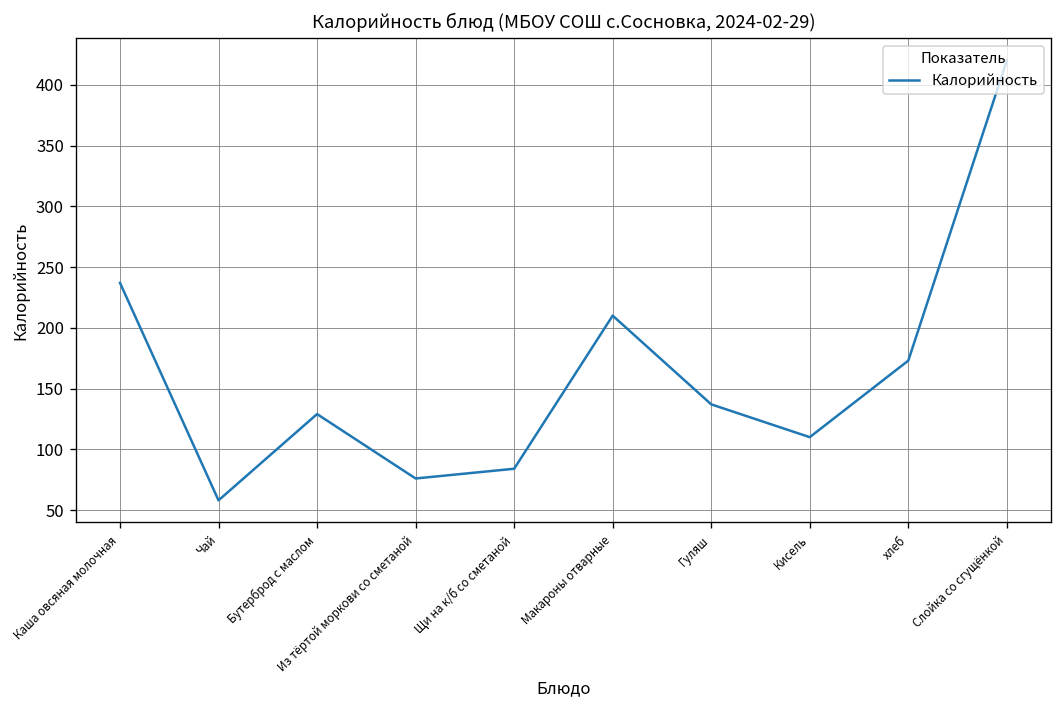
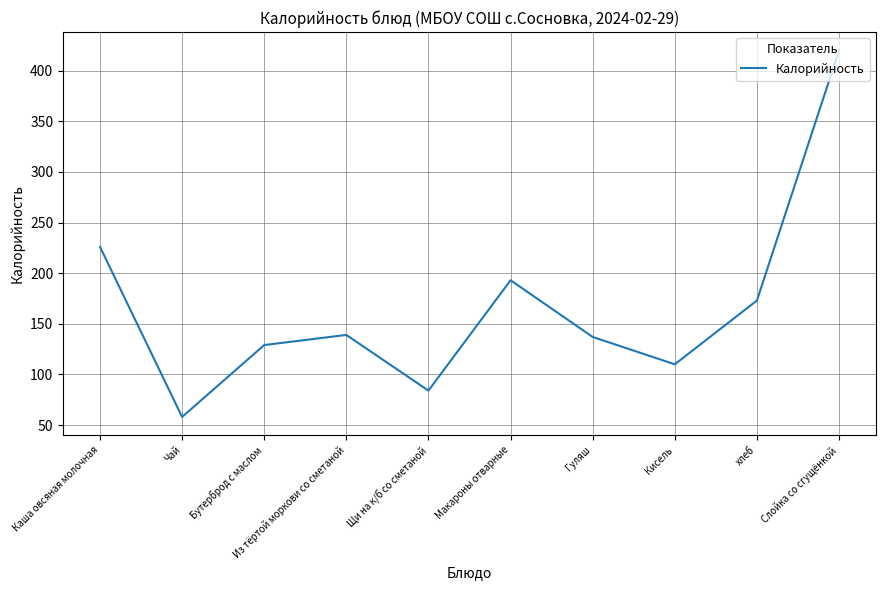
Каша овсяная молочная: 237 -> 226
Из тёртой моркови со сметаной: 76 -> 139
Макароны отварные: 210 -> 193
